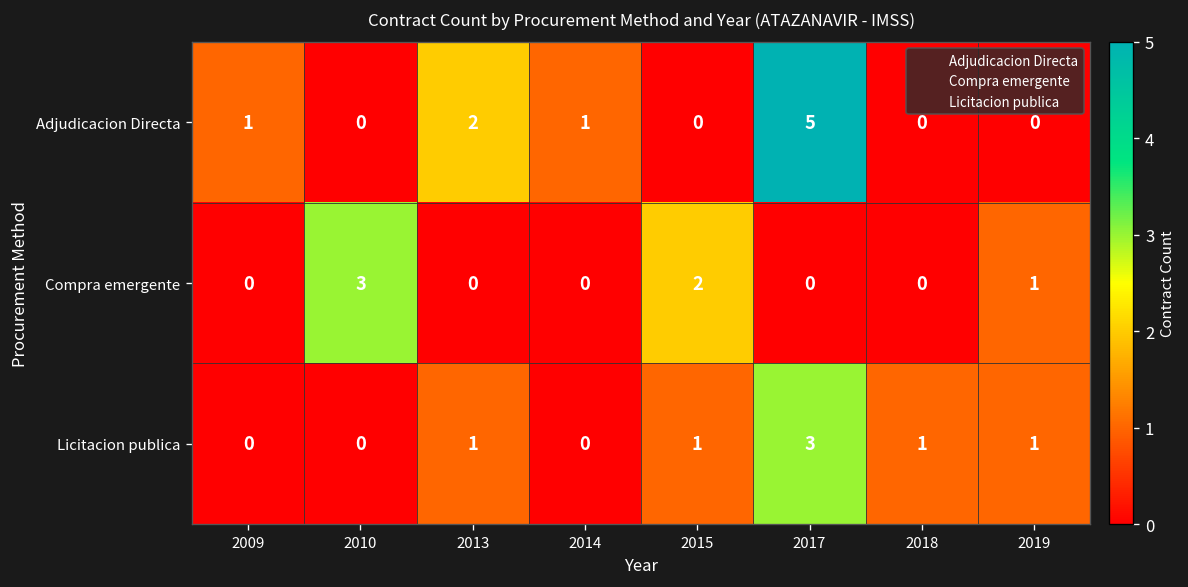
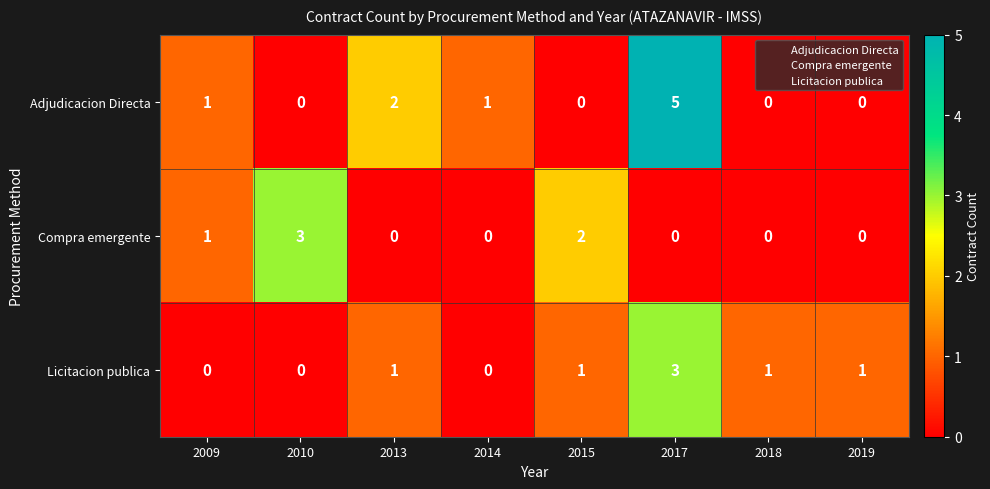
Compra emergente, 2009: 0 -> 1
Compra emergente, 2019: 1 -> 0
